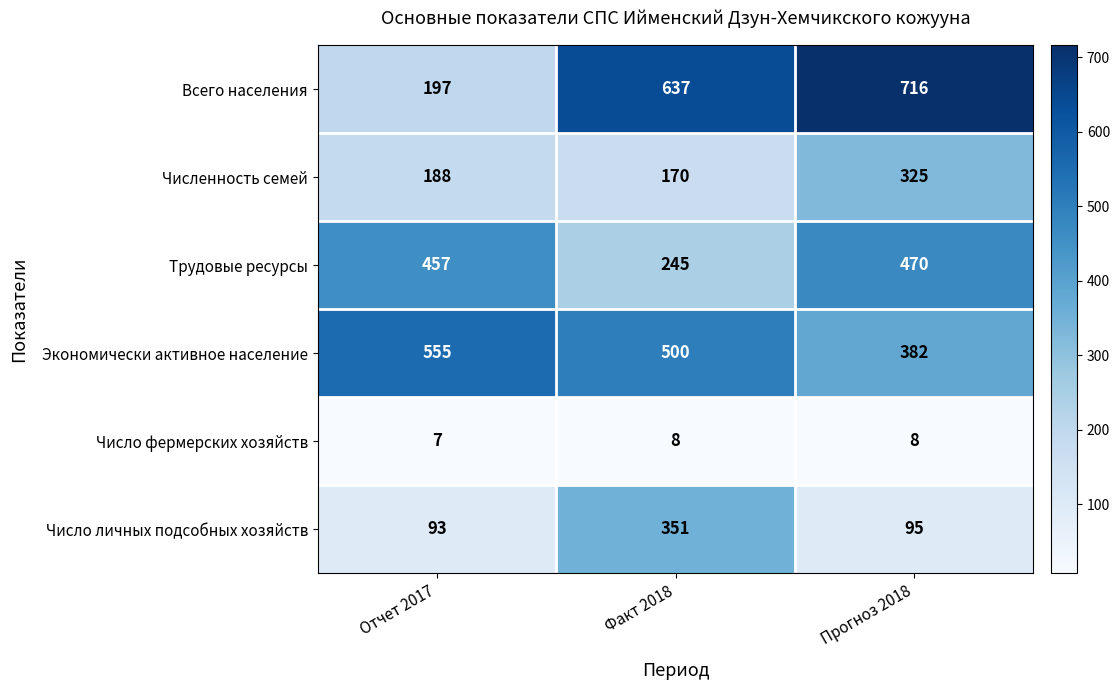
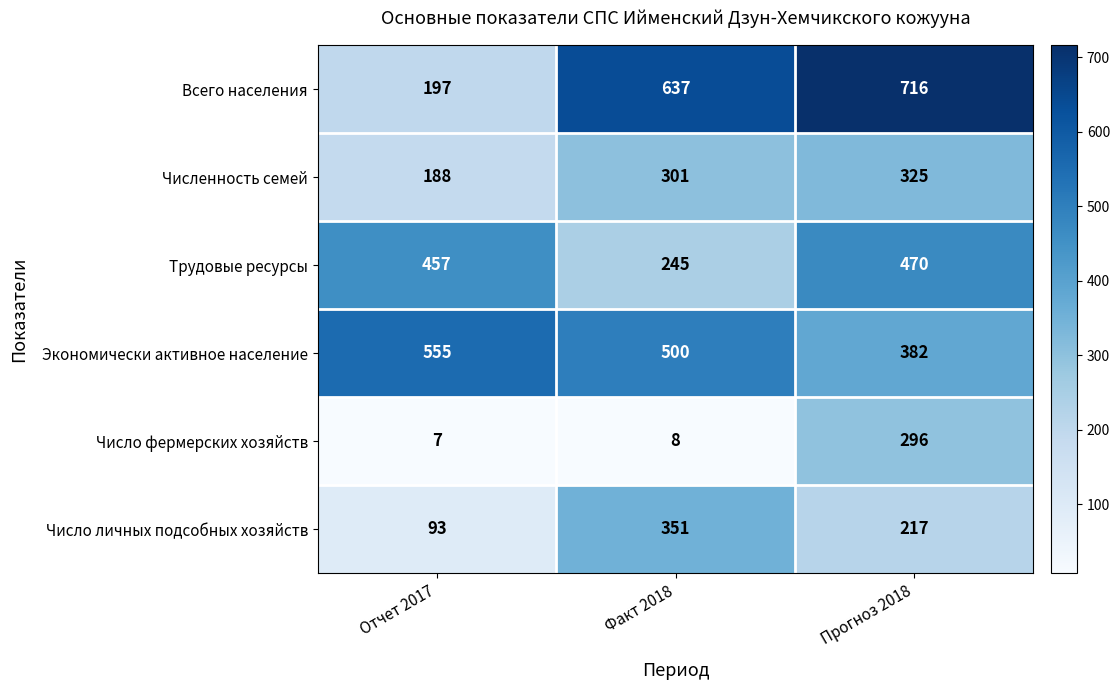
Численность семей, Факт 2018: 170 -> 301
Число фермерских хозяйств, Прогноз 2018: 8 -> 296
Число личных подсобных хозяйств, Прогноз 2018: 95 -> 217
